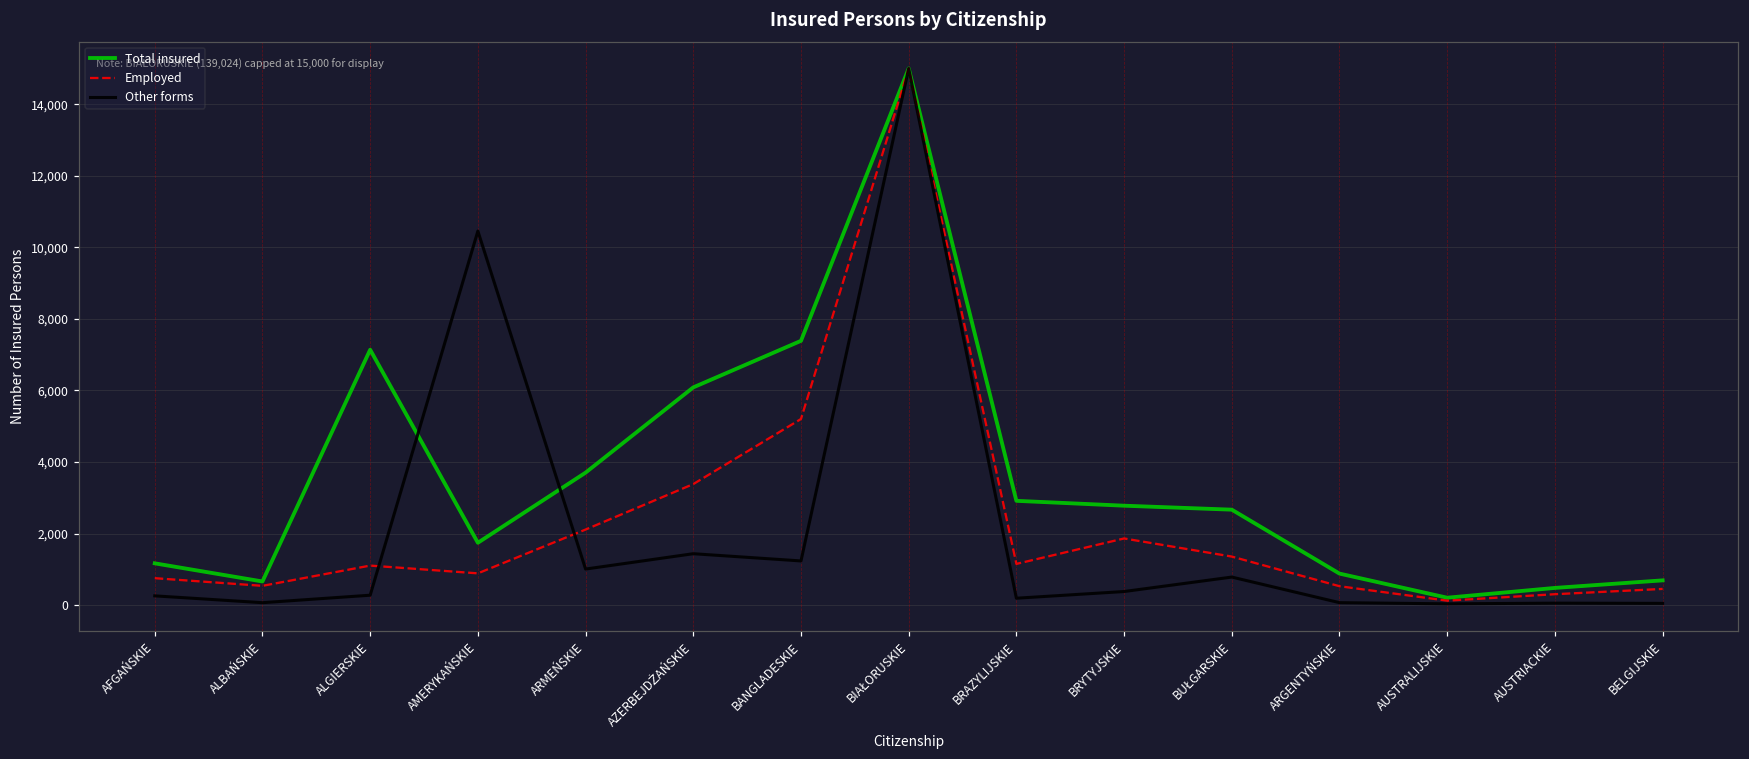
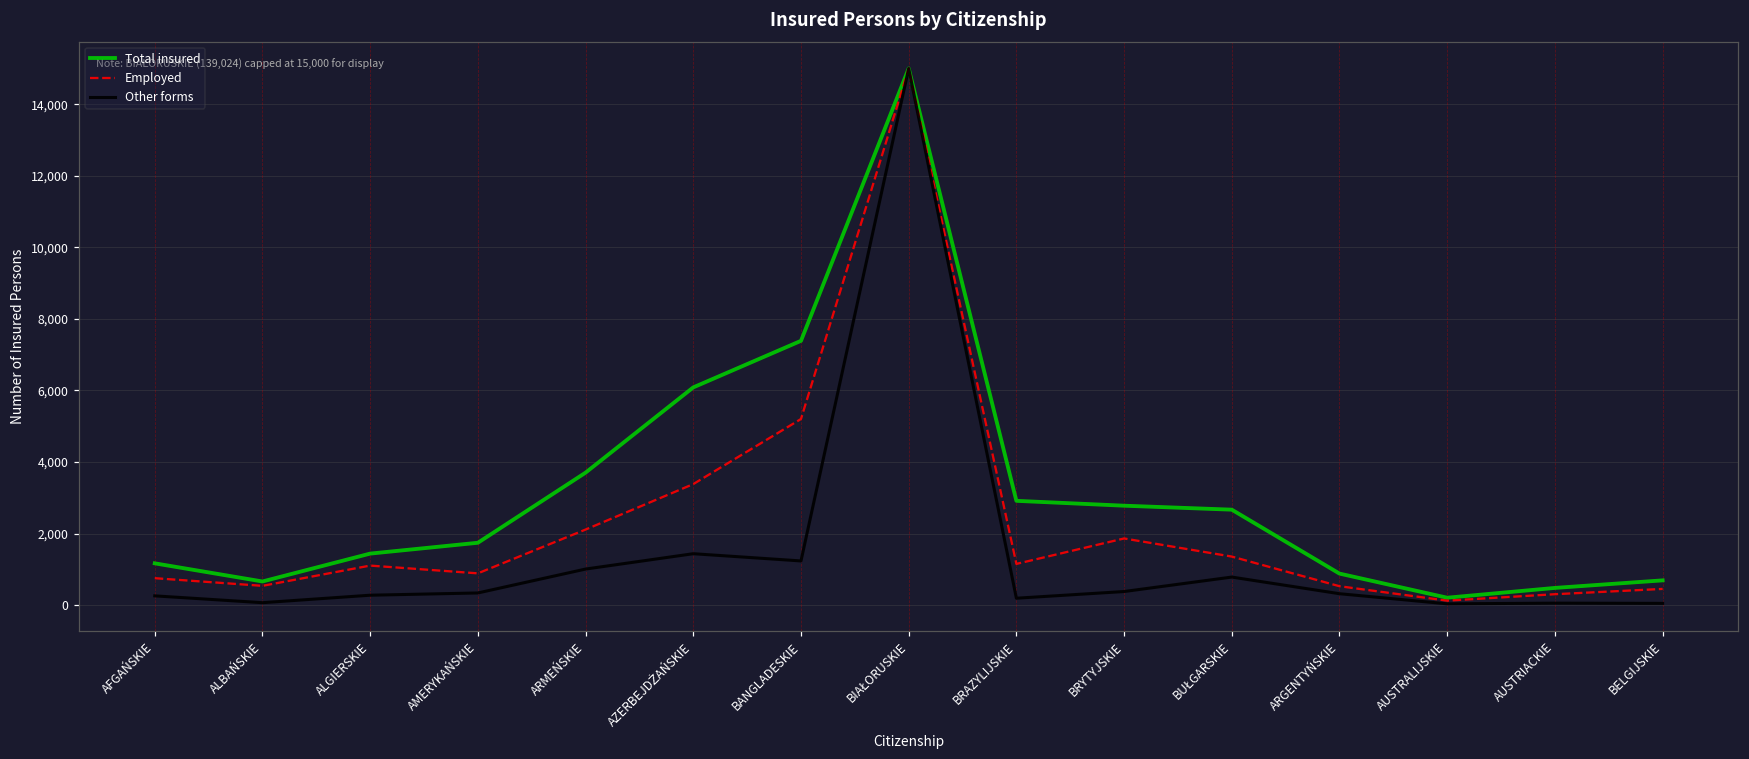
Total insured, ALGIERSKIE: 7,100 -> 1,400
Other forms, AMERYKAŃSKIE: 10,500 -> 300
Other forms, ARGENTYŃSKIE: 100 -> 300
